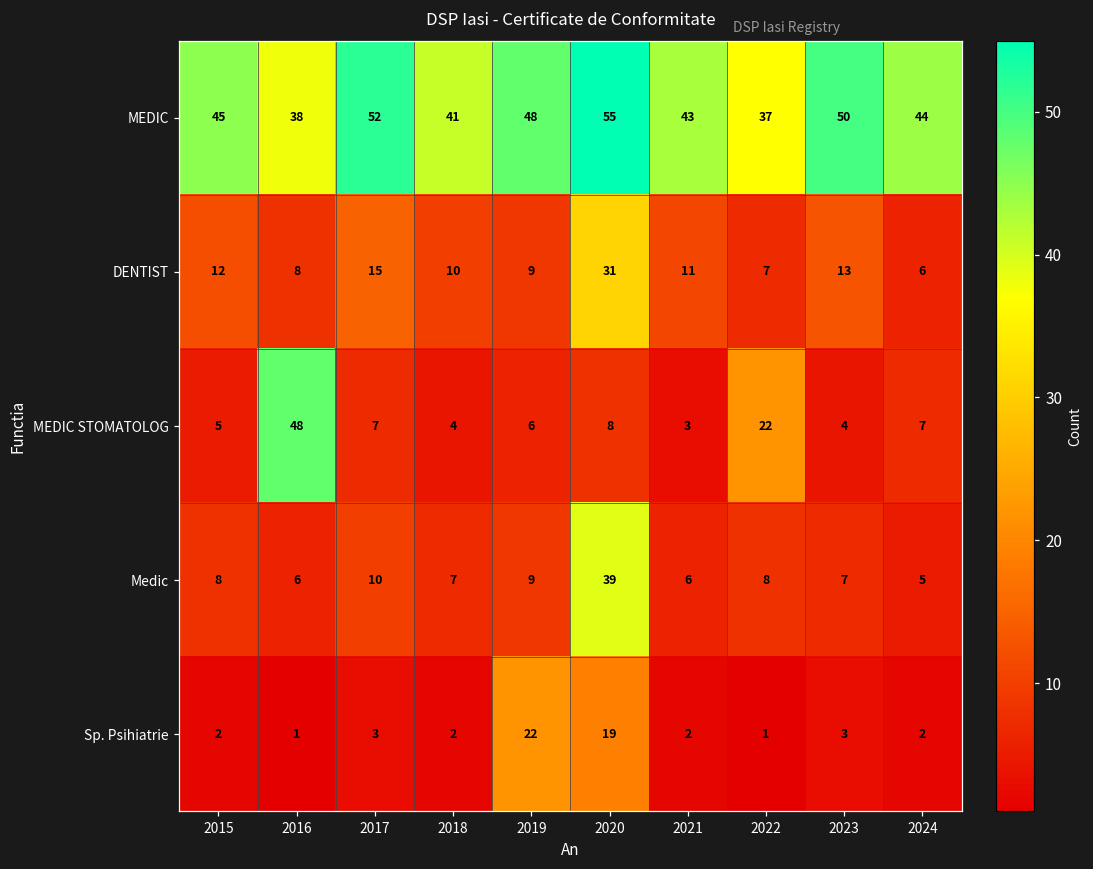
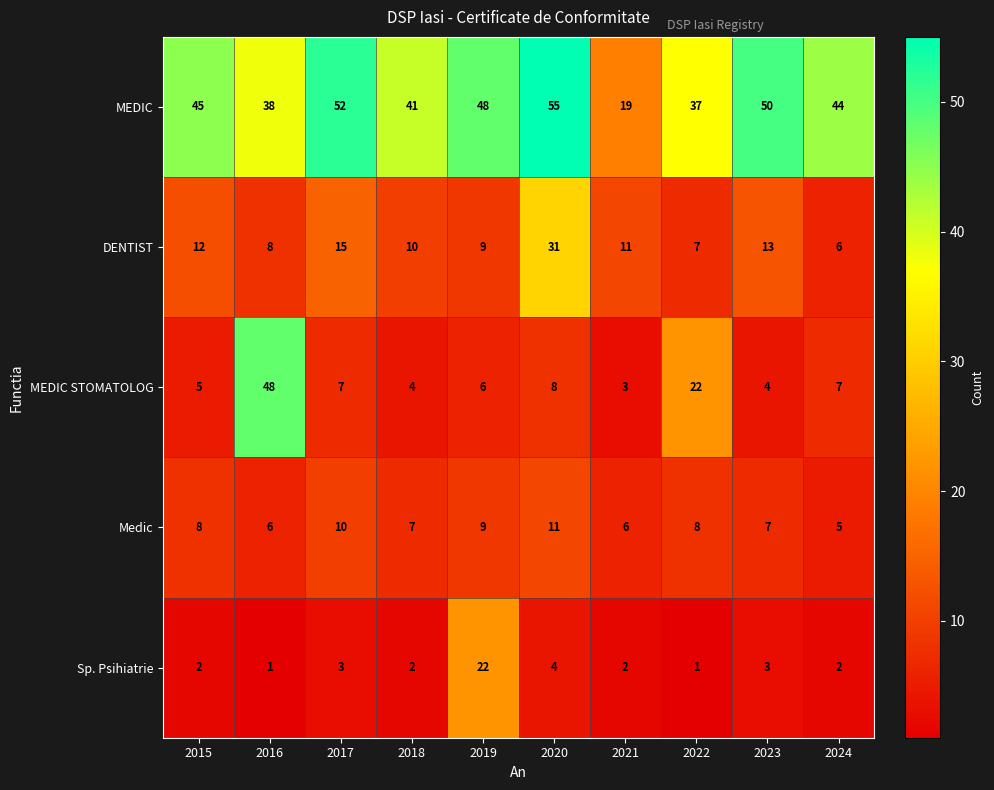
MEDIC, 2021: 43 -> 19
Medic, 2020: 39 -> 11
Sp. Psihiatrie, 2020: 19 -> 4
